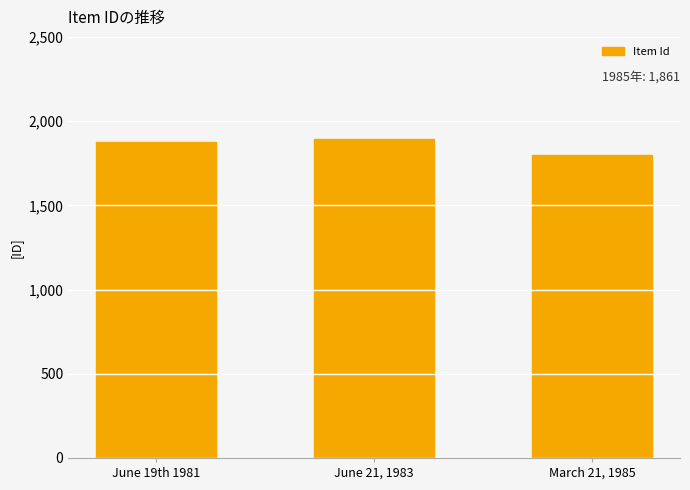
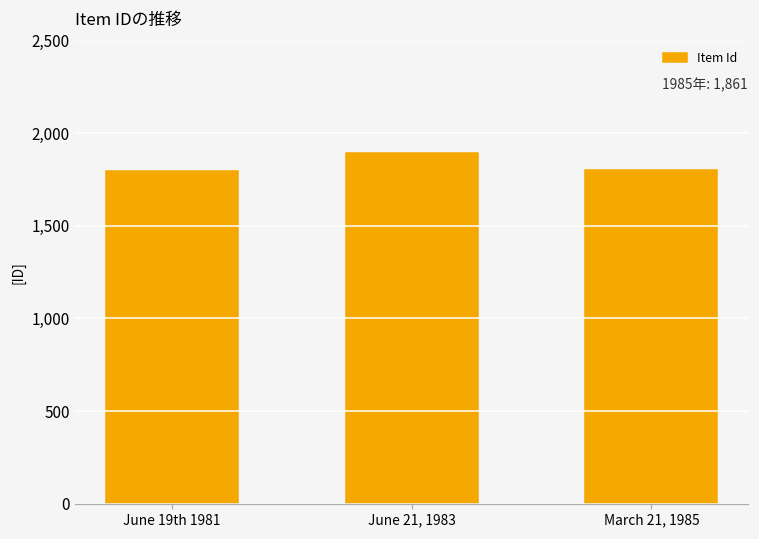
June 19th 1981: 1,880 -> 1,790
